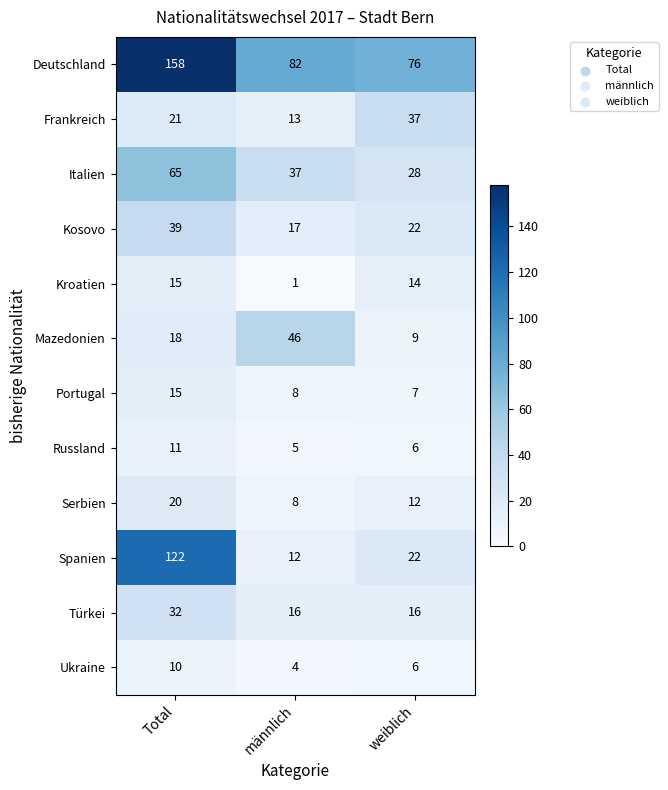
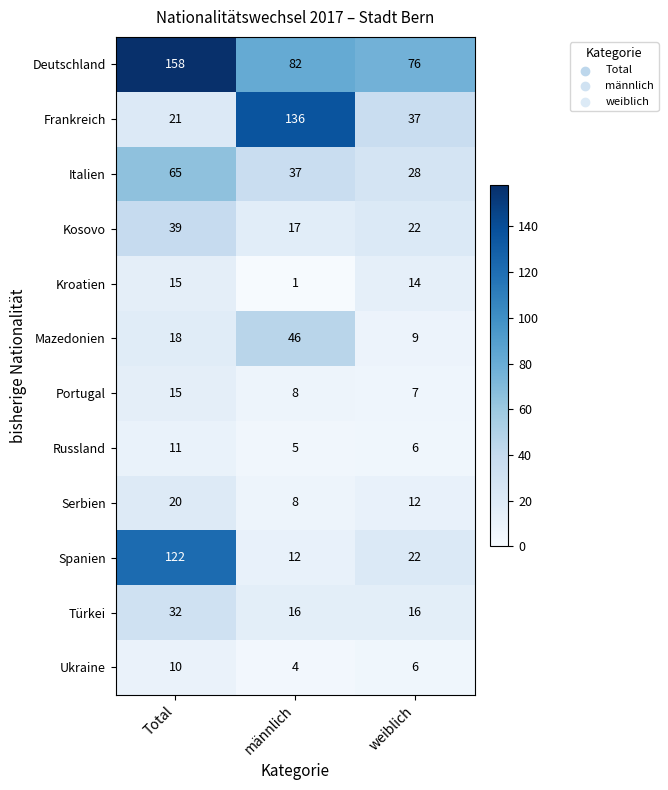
Frankreich, männlich: 13 -> 136
